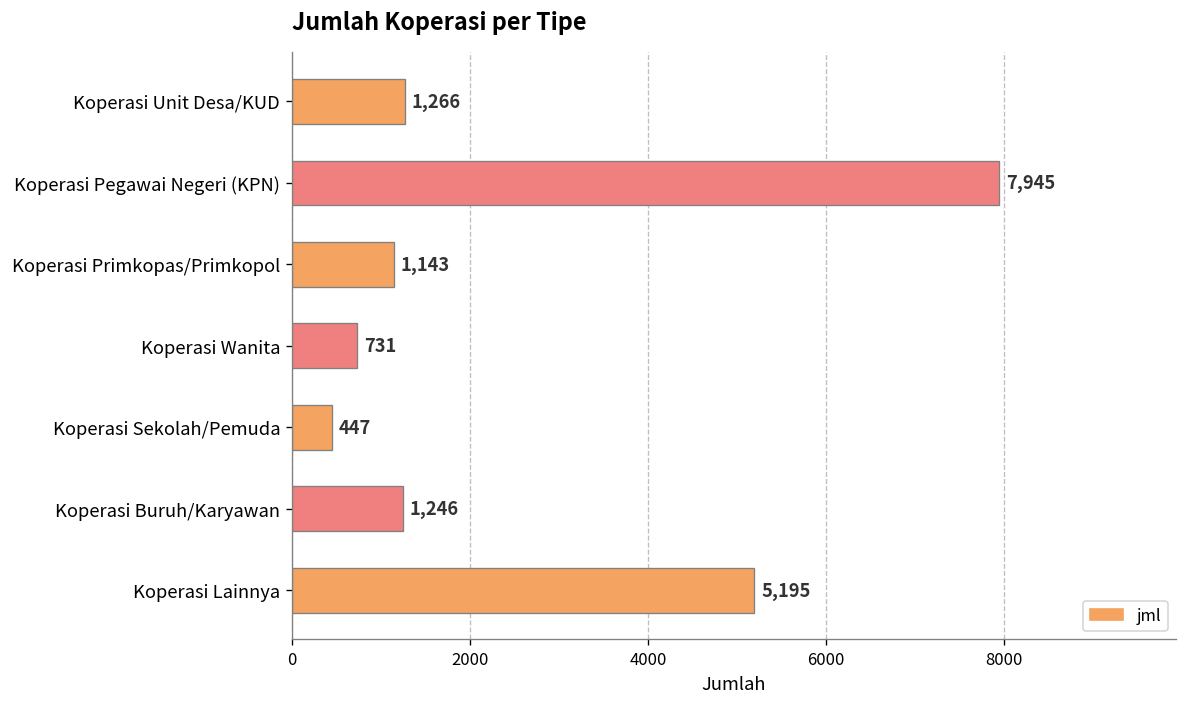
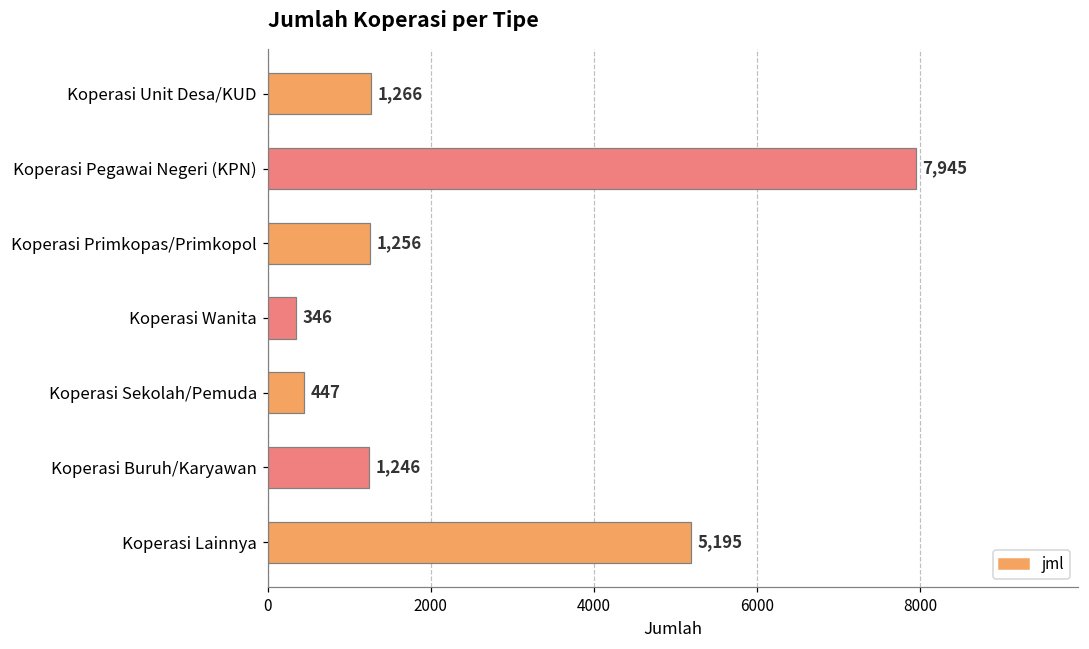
Koperasi Primkopas/Primkopol: 1,143 -> 1,256
Koperasi Wanita: 731 -> 346
